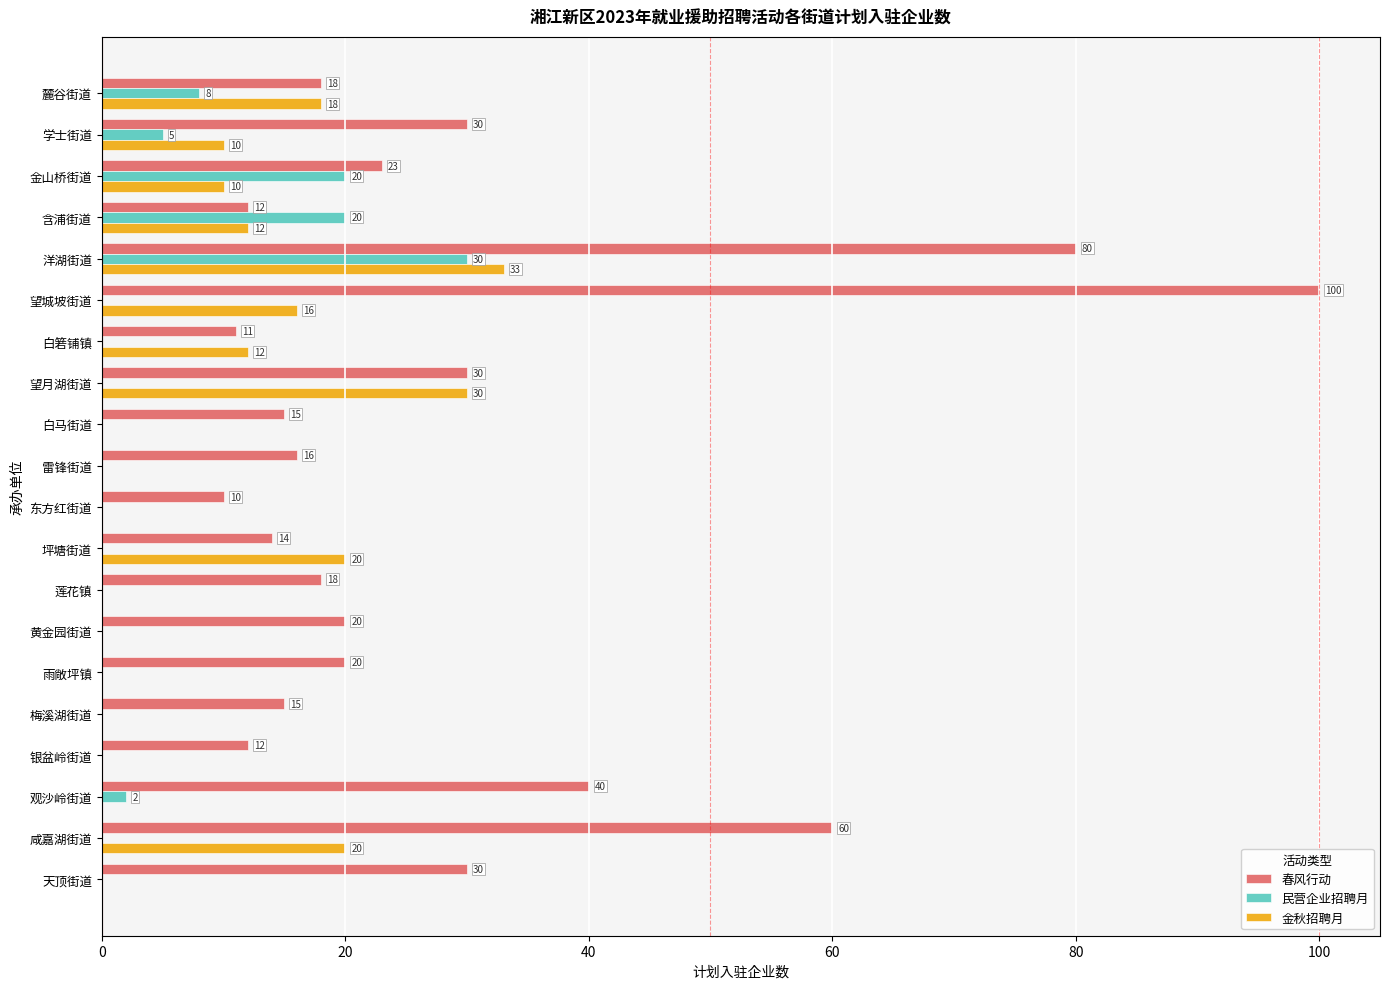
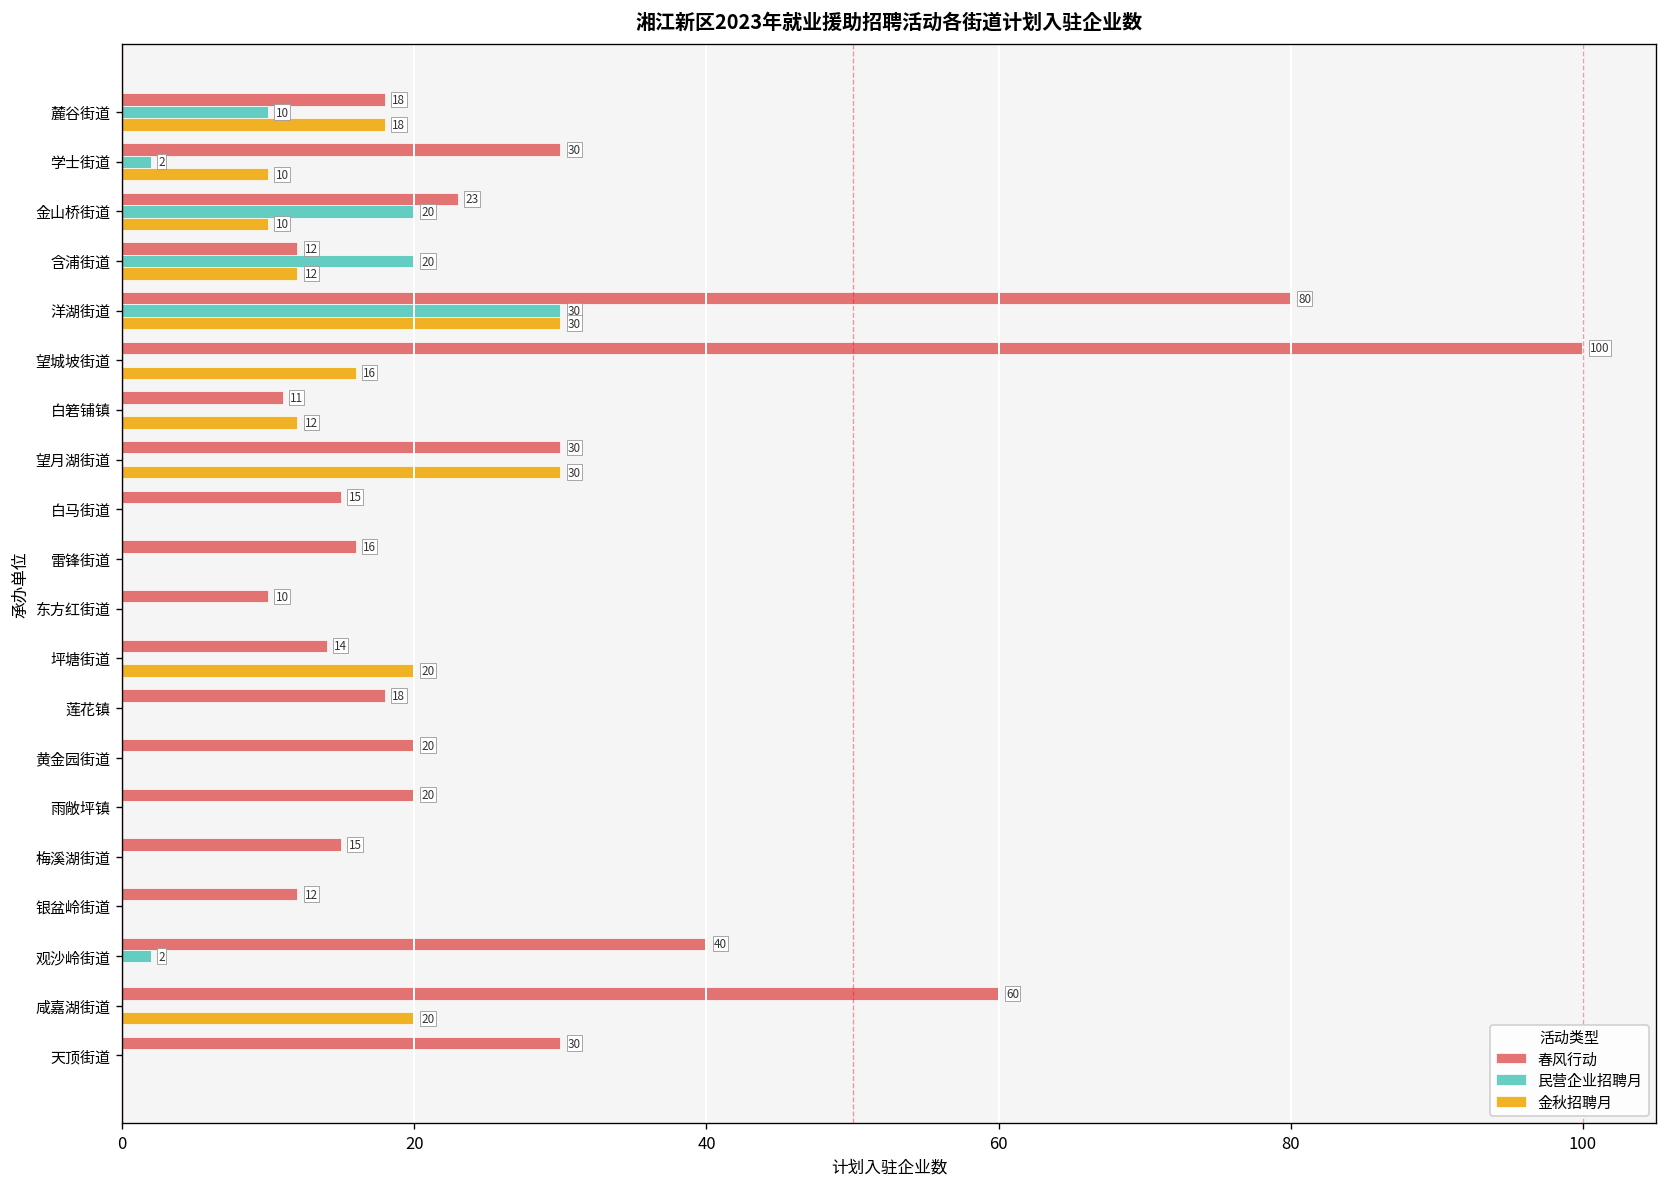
民营企业招聘月, 麓谷街道: 8 -> 10
民营企业招聘月, 学士街道: 5 -> 2
金秋招聘月, 洋湖街道: 33 -> 30
